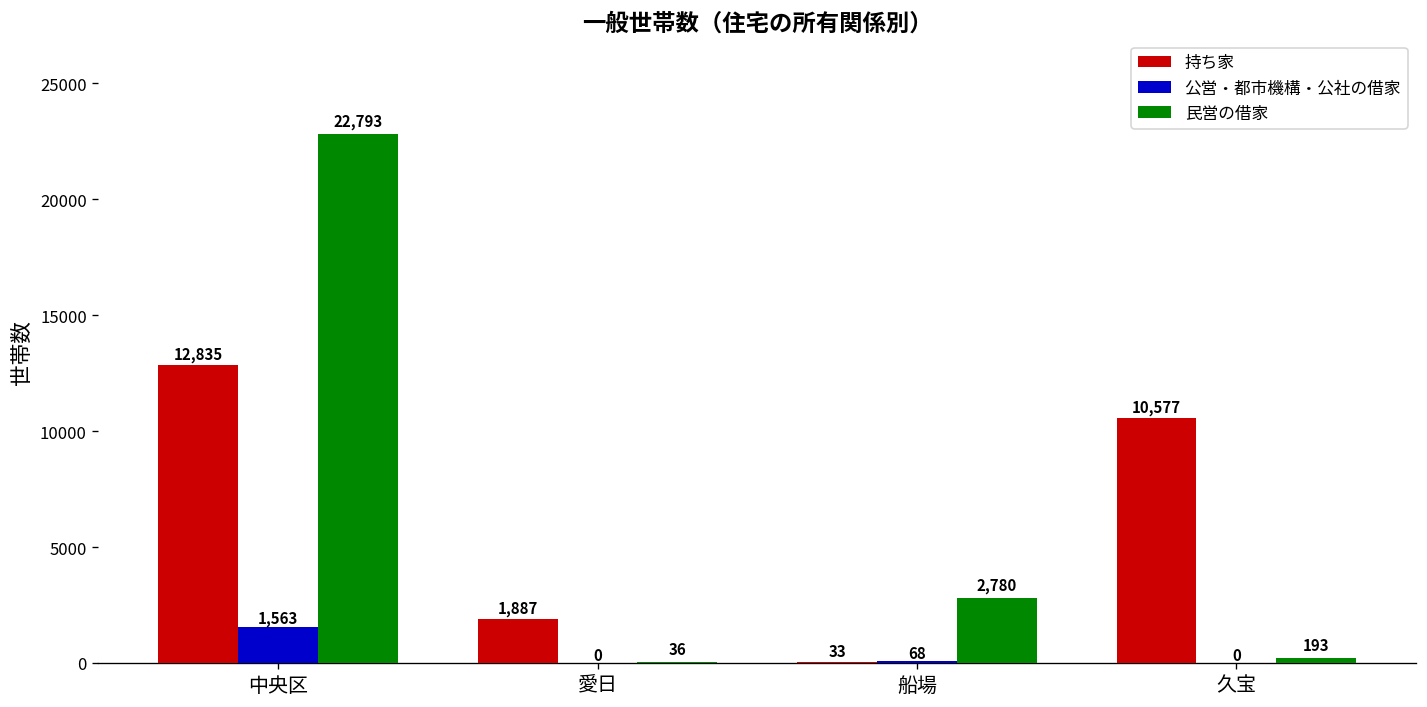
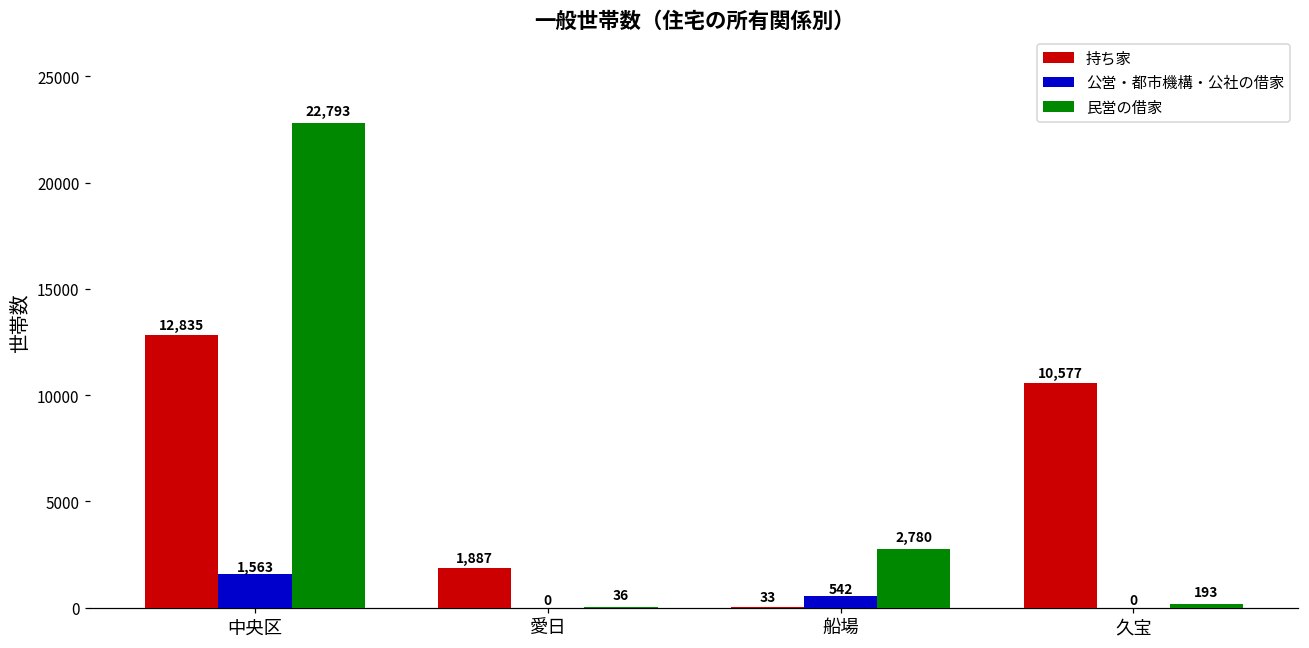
公営・都市機構・公社の借家, 船場: 68 -> 542
